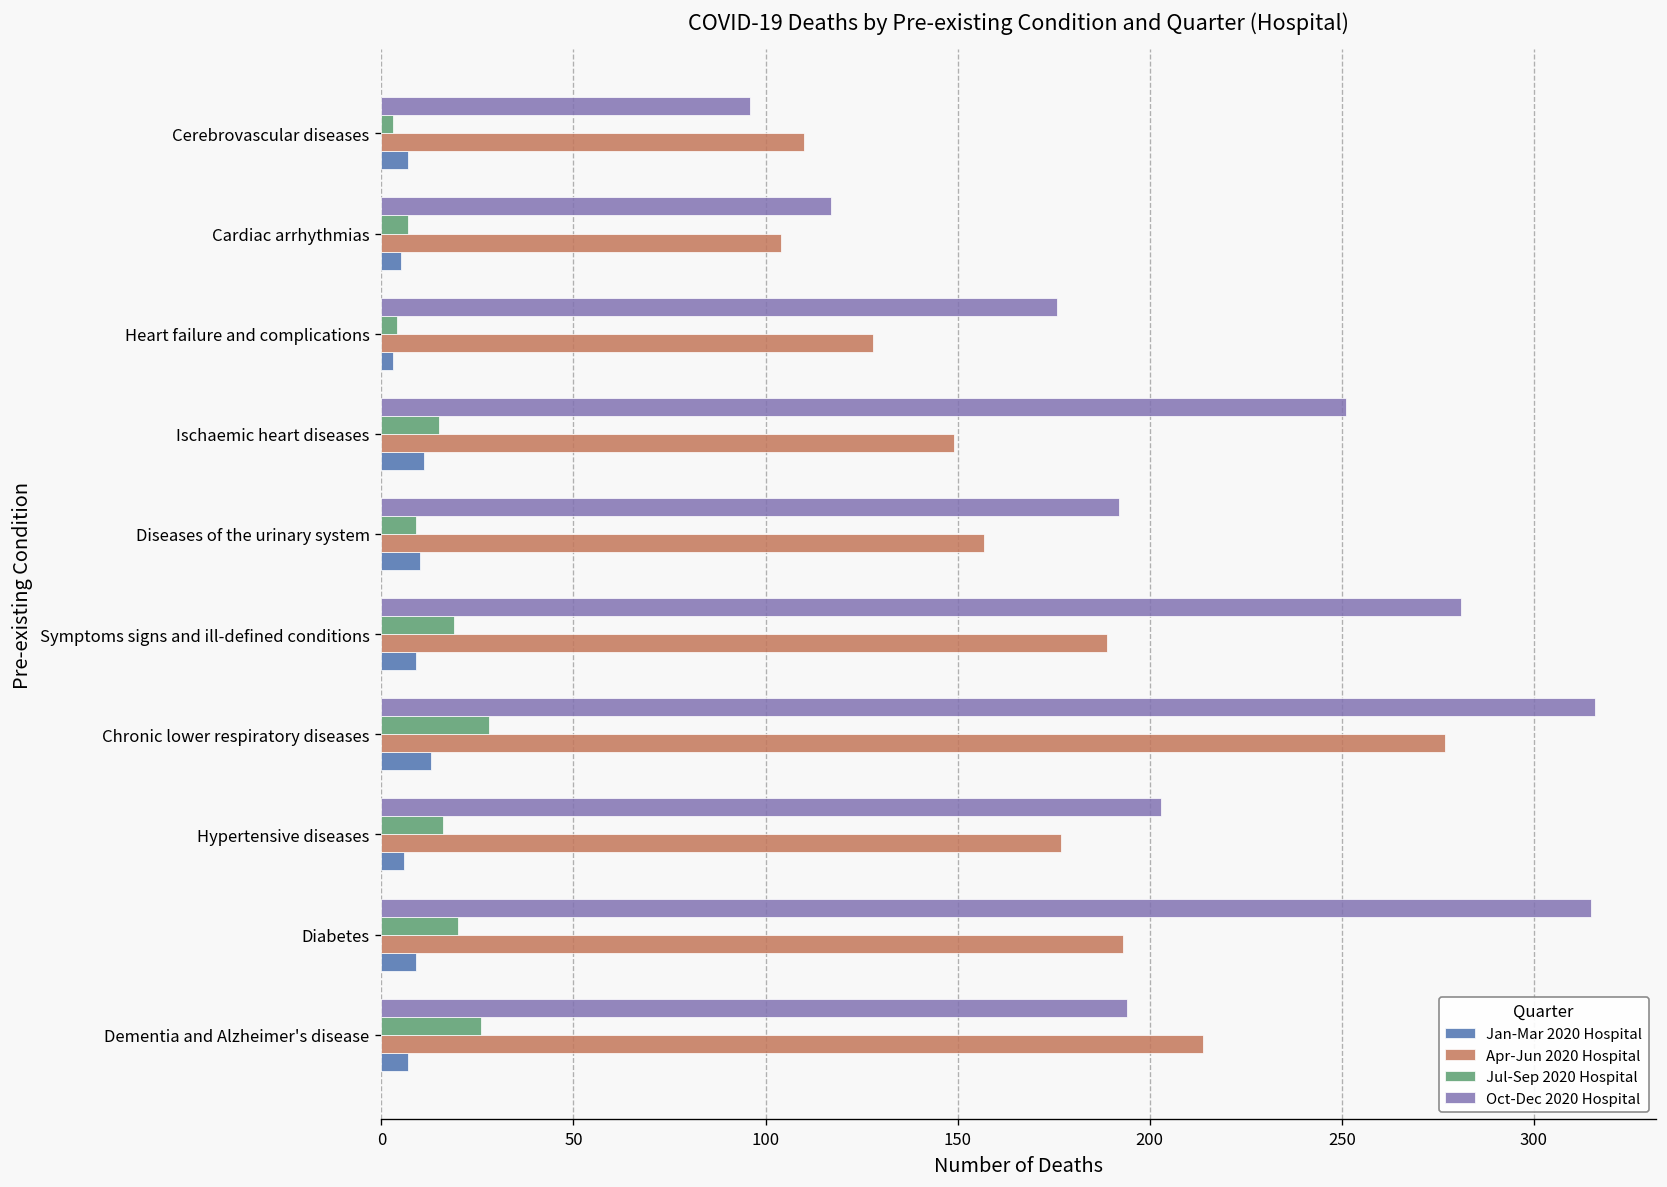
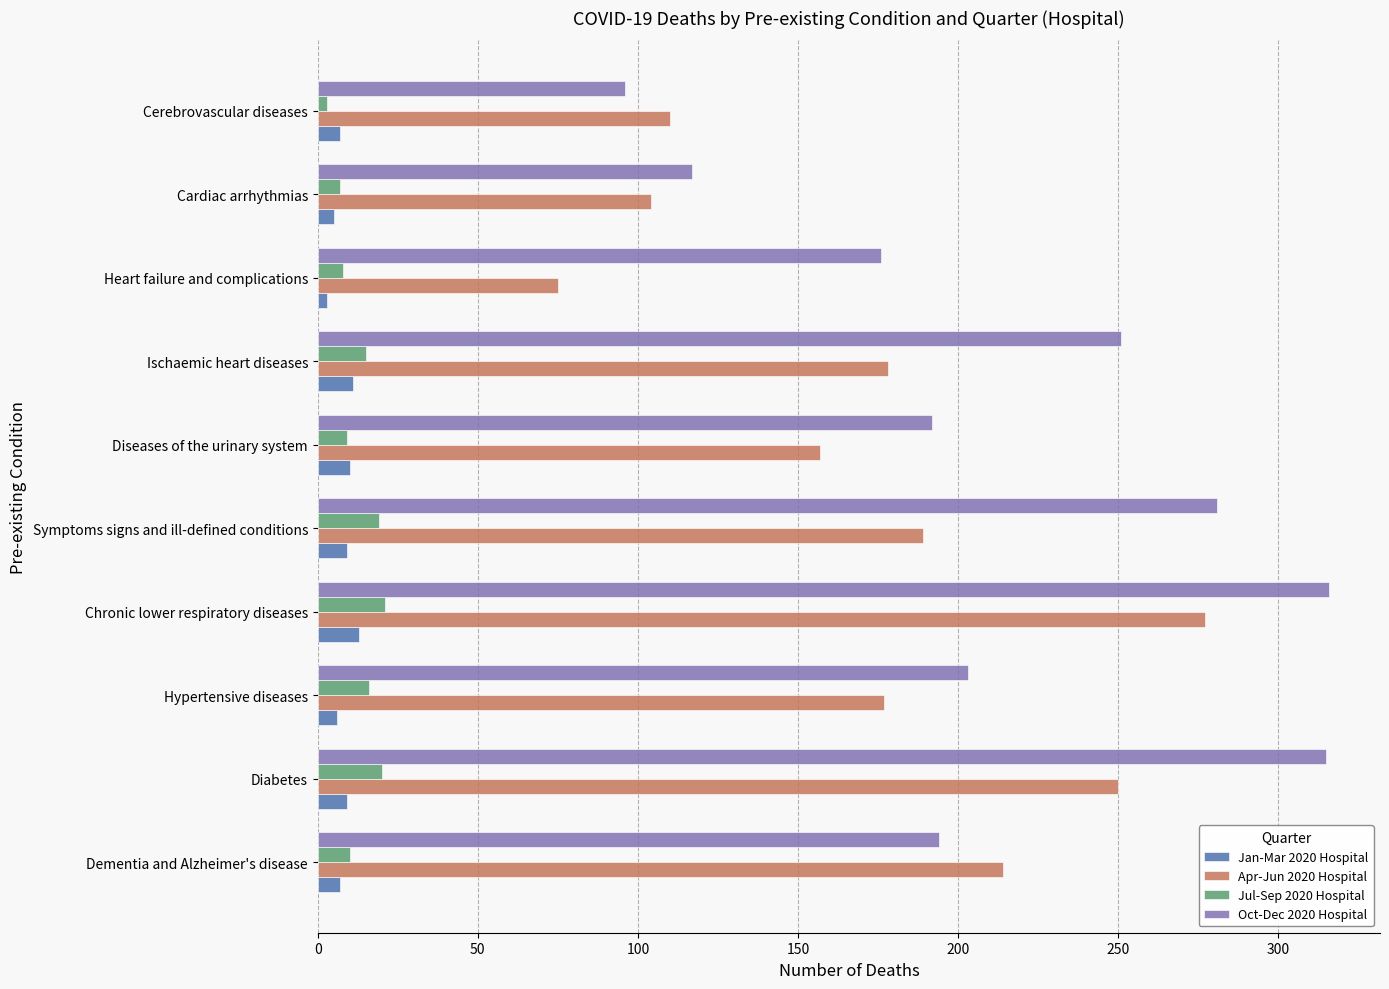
Jul-Sep 2020 Hospital, Heart failure and complications: 4 -> 8
Apr-Jun 2020 Hospital, Heart failure and complications: 128 -> 75
Apr-Jun 2020 Hospital, Ischaemic heart diseases: 149 -> 178
Jul-Sep 2020 Hospital, Chronic lower respiratory diseases: 28 -> 21
Apr-Jun 2020 Hospital, Diabetes: 193 -> 250
Jul-Sep 2020 Hospital, Dementia and Alzheimer's disease: 26 -> 10
